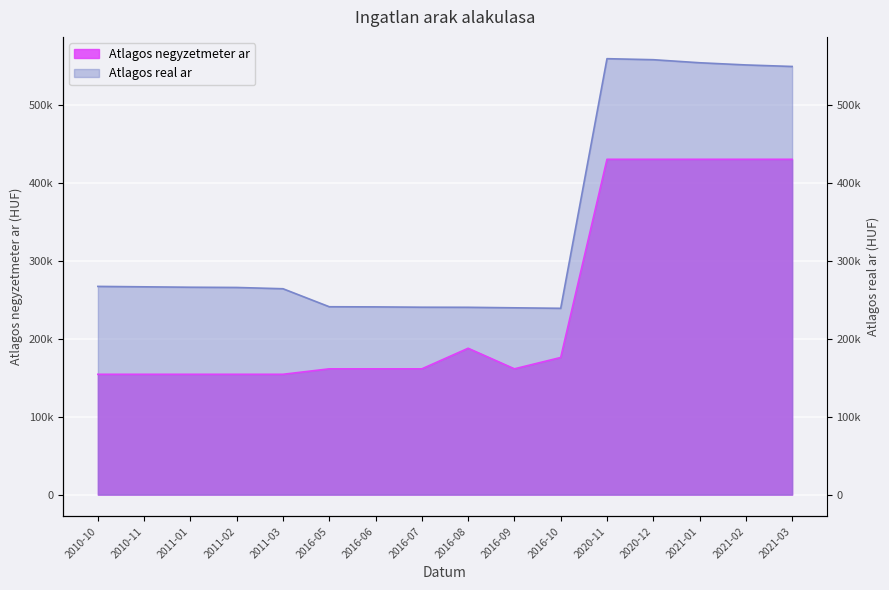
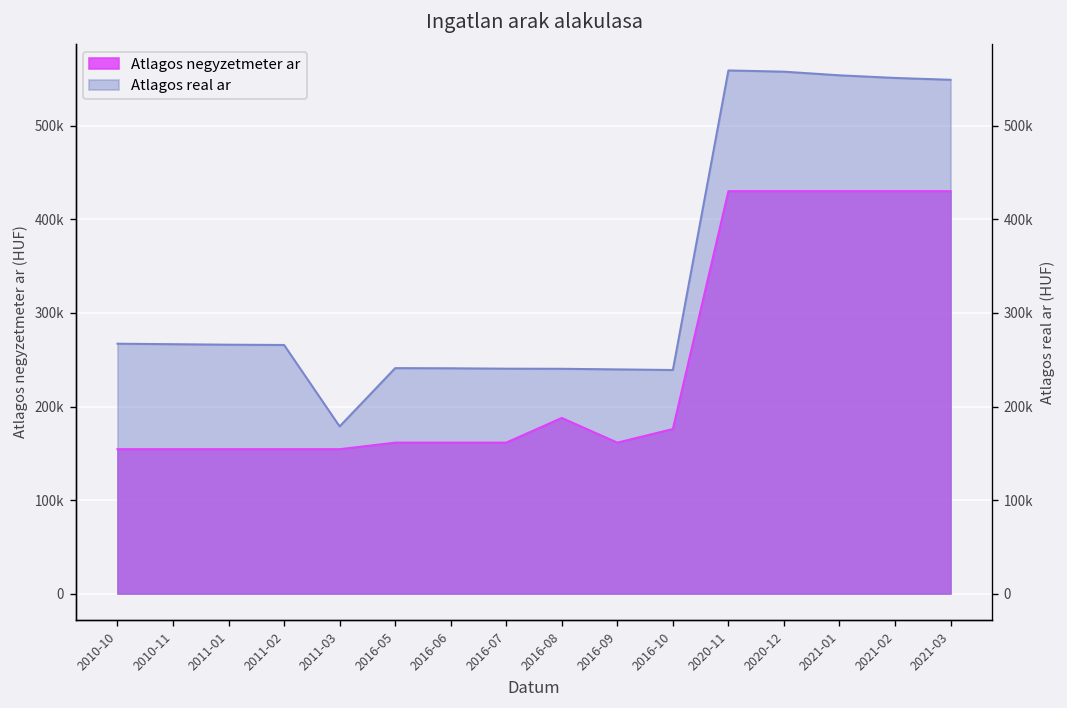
Atlagos real ar, 2011-03: 260000 -> 180000
